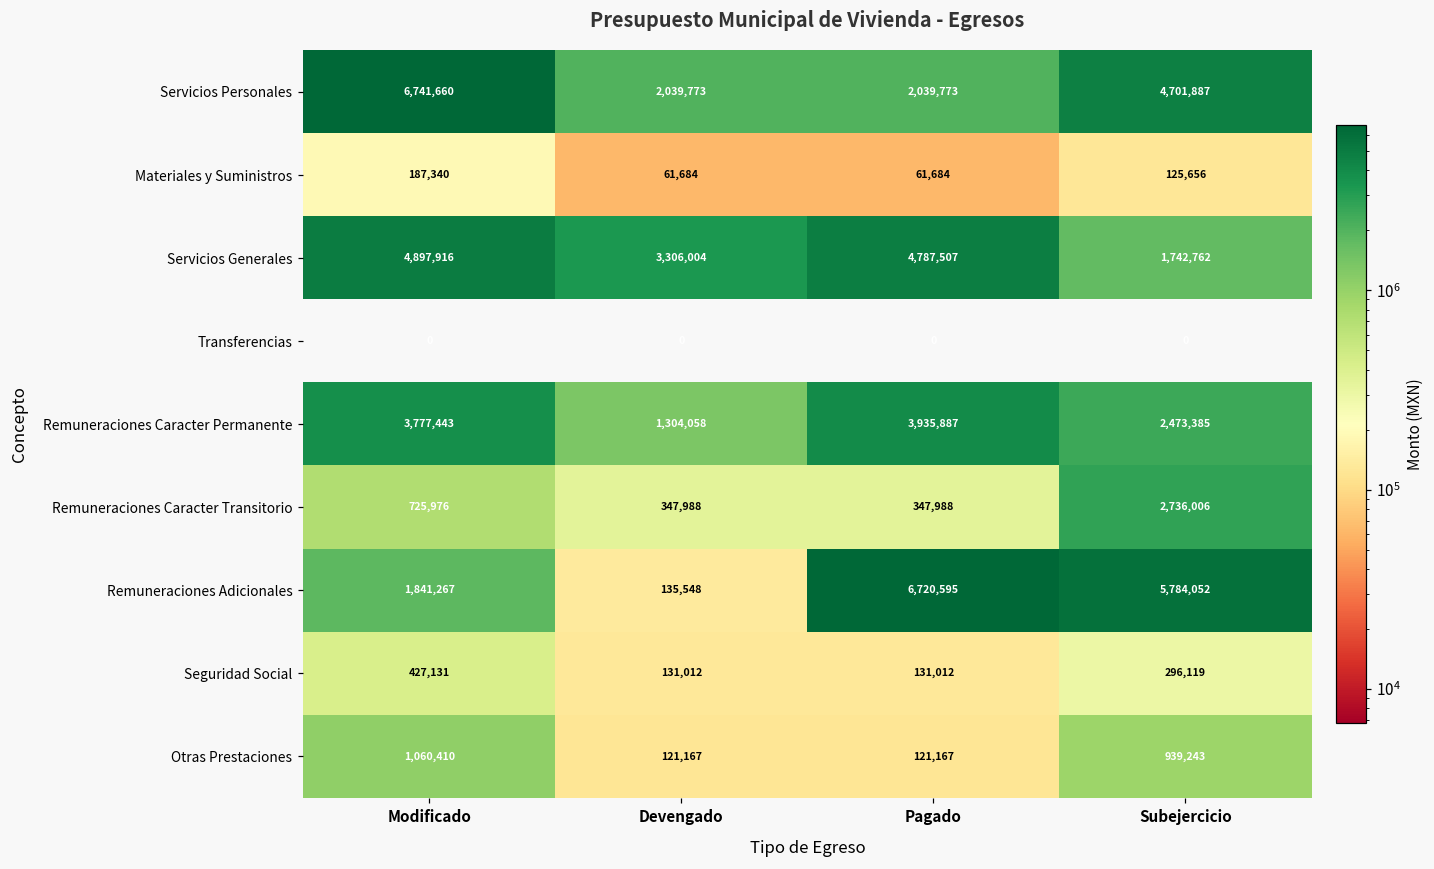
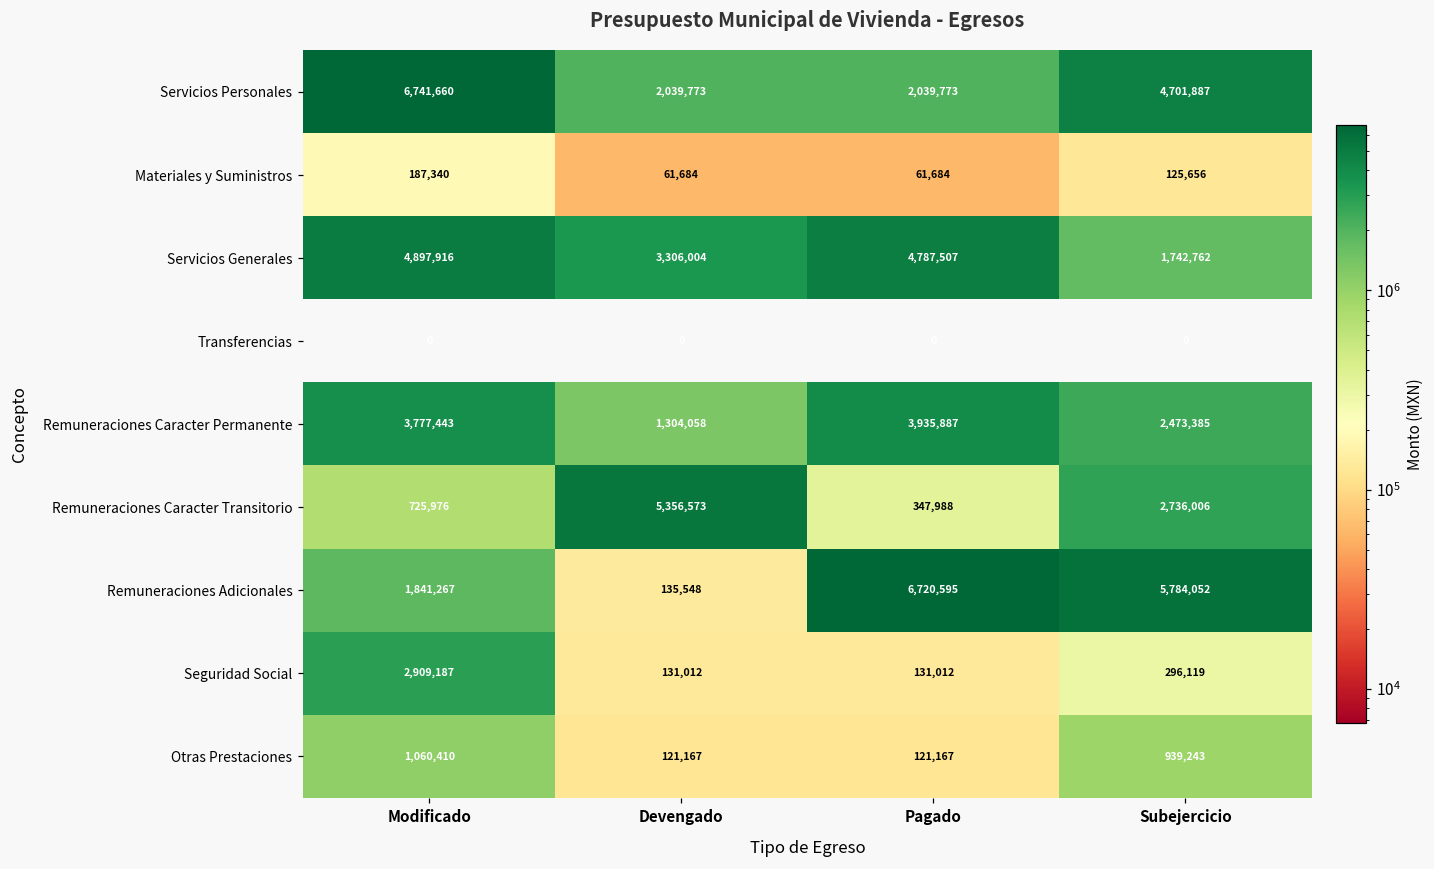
Remuneraciones Caracter Transitorio, Devengado: 347,988 -> 5,356,573
Seguridad Social, Modificado: 427,131 -> 2,909,187
